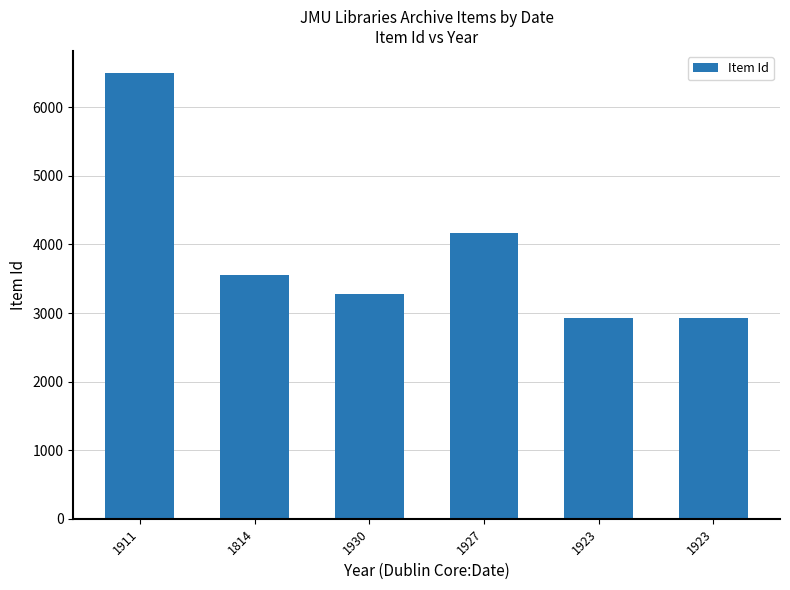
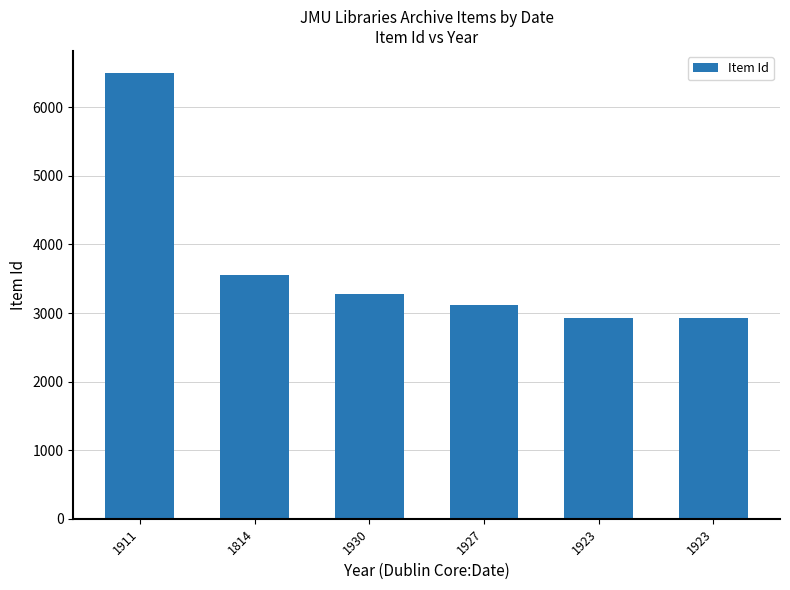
1927: 4200 -> 3100
